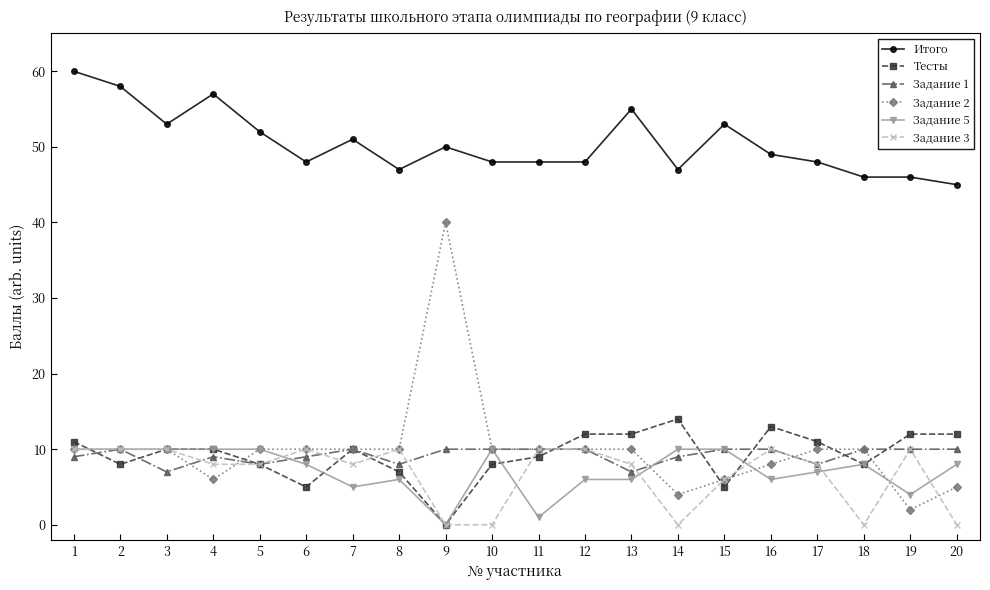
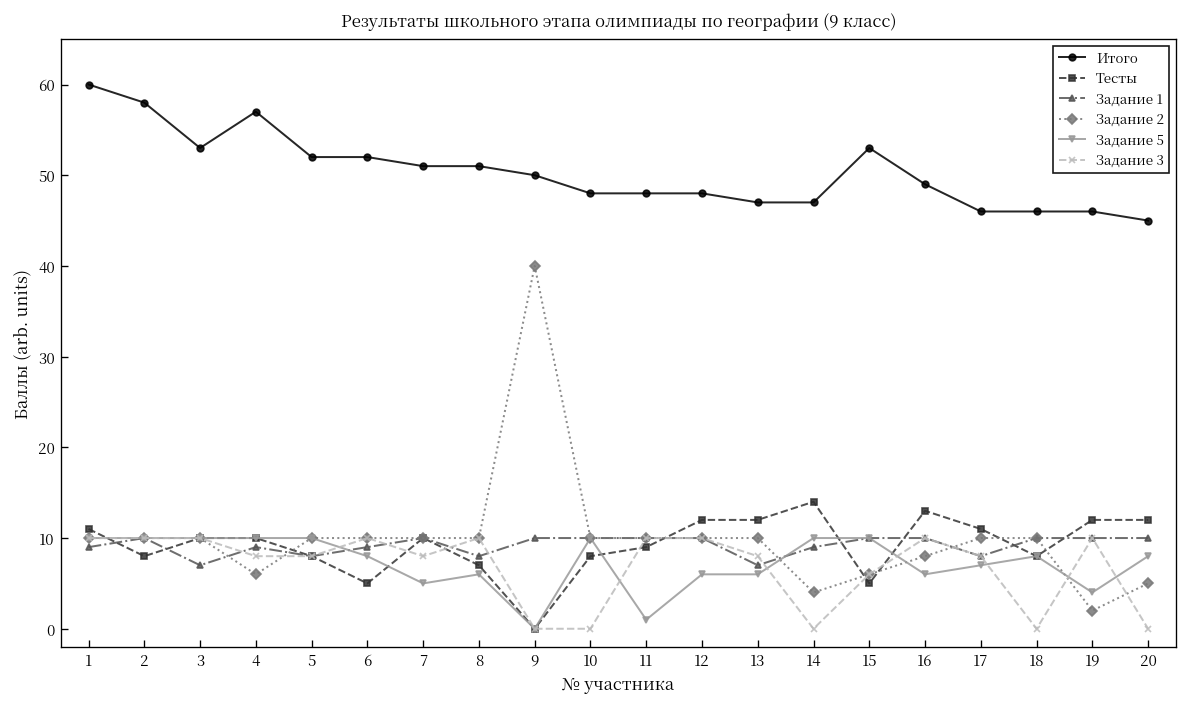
Итого, 6: 48 -> 52
Итого, 8: 47 -> 51
Итого, 13: 55 -> 47
Итого, 17: 48 -> 46
